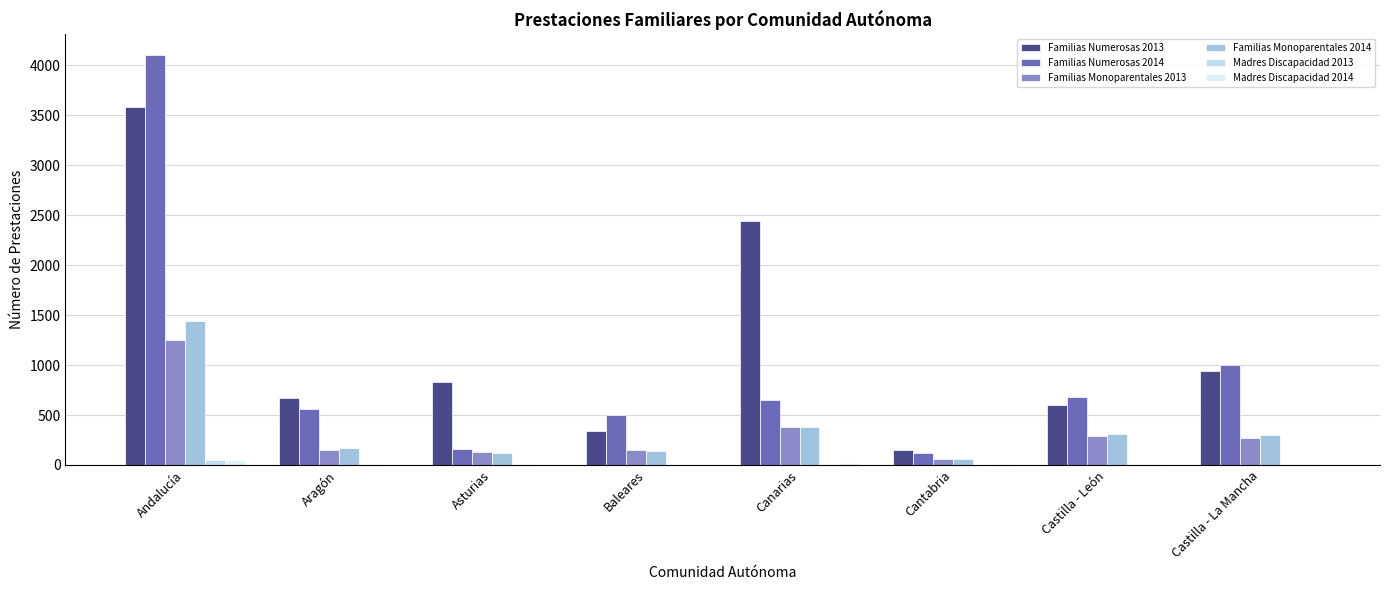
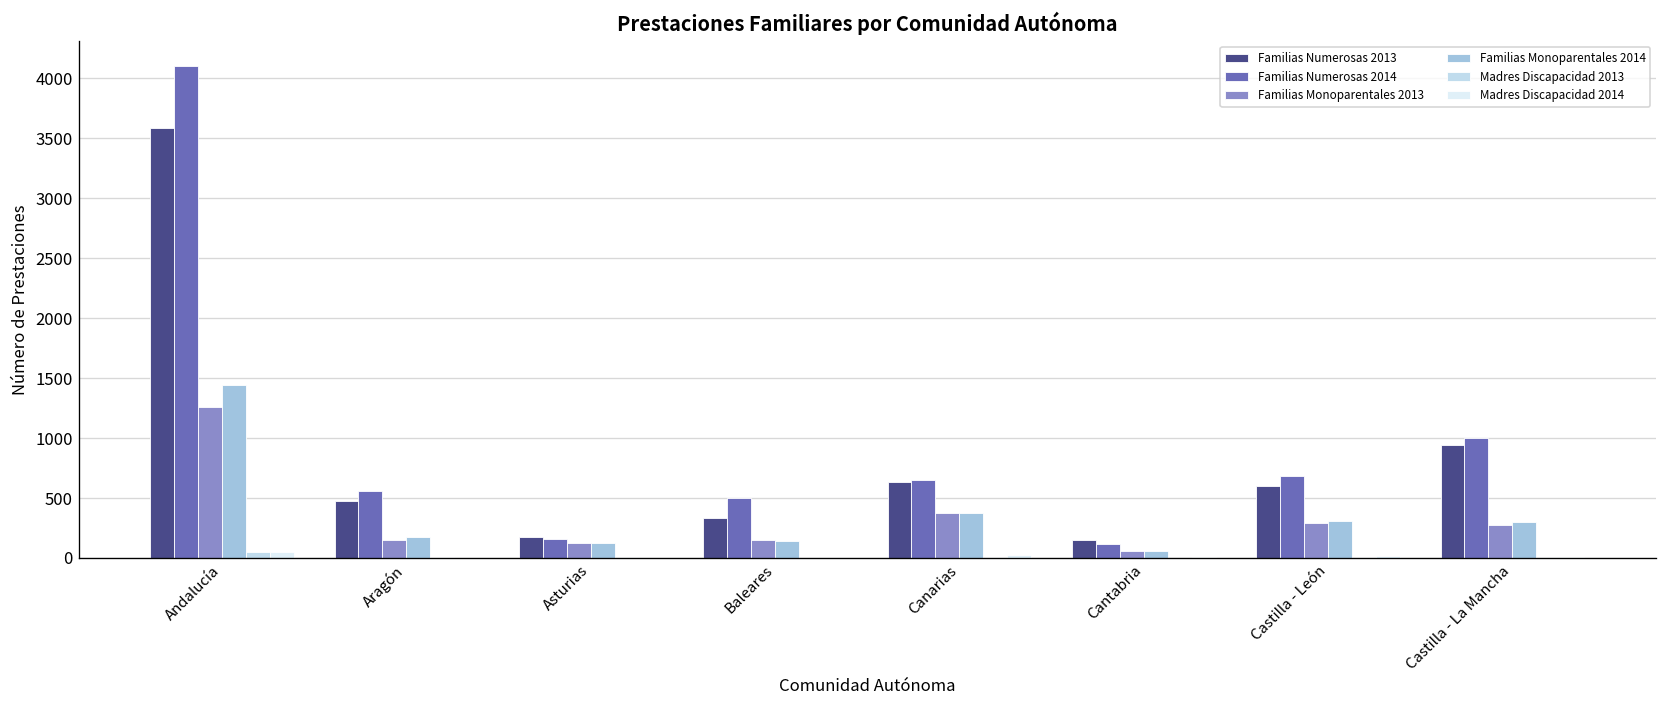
Familias Numerosas 2013, Aragón: 700 -> 500
Familias Numerosas 2013, Asturias: 800 -> 200
Familias Numerosas 2013, Canarias: 2400 -> 600
